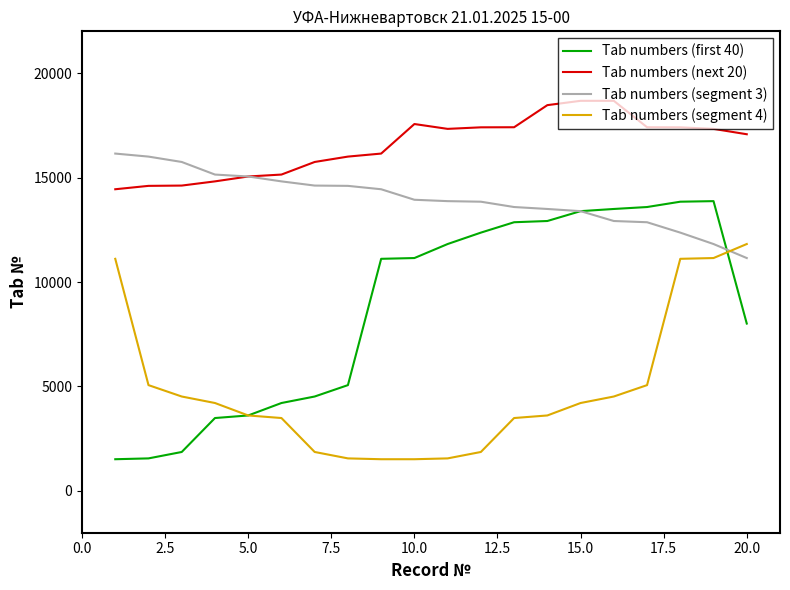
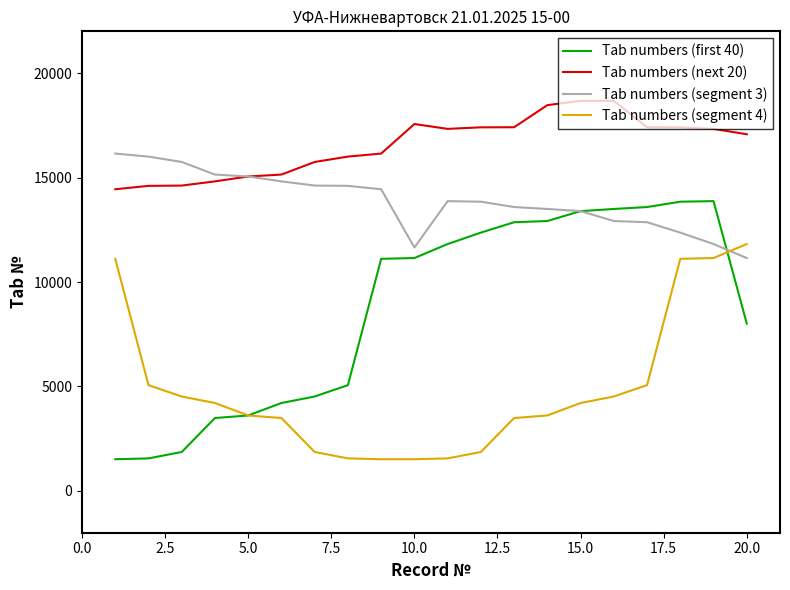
Tab numbers (segment 3), 10.0: 13900 -> 11700
